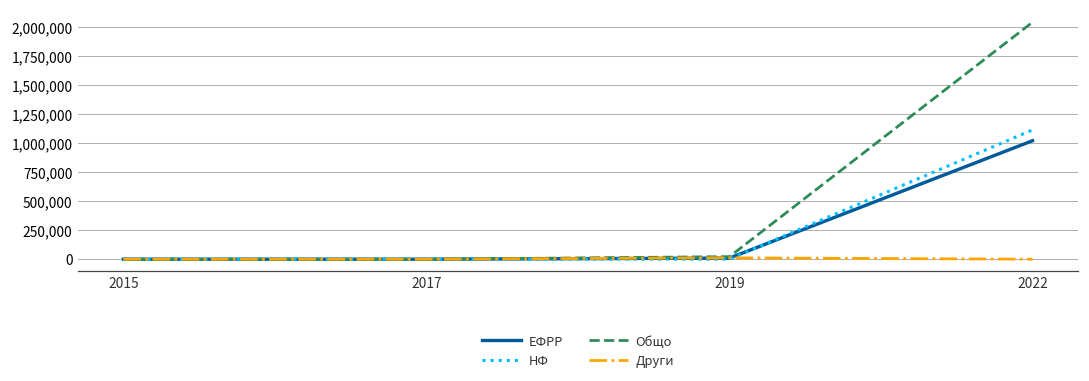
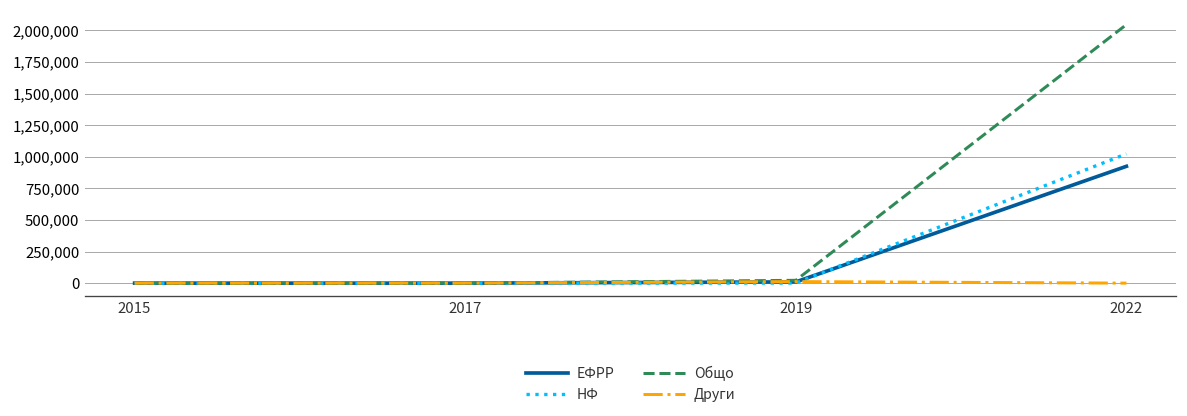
ЕФРР, 2022: 1,020,000 -> 920,000
НФ, 2022: 1,120,000 -> 1,020,000
